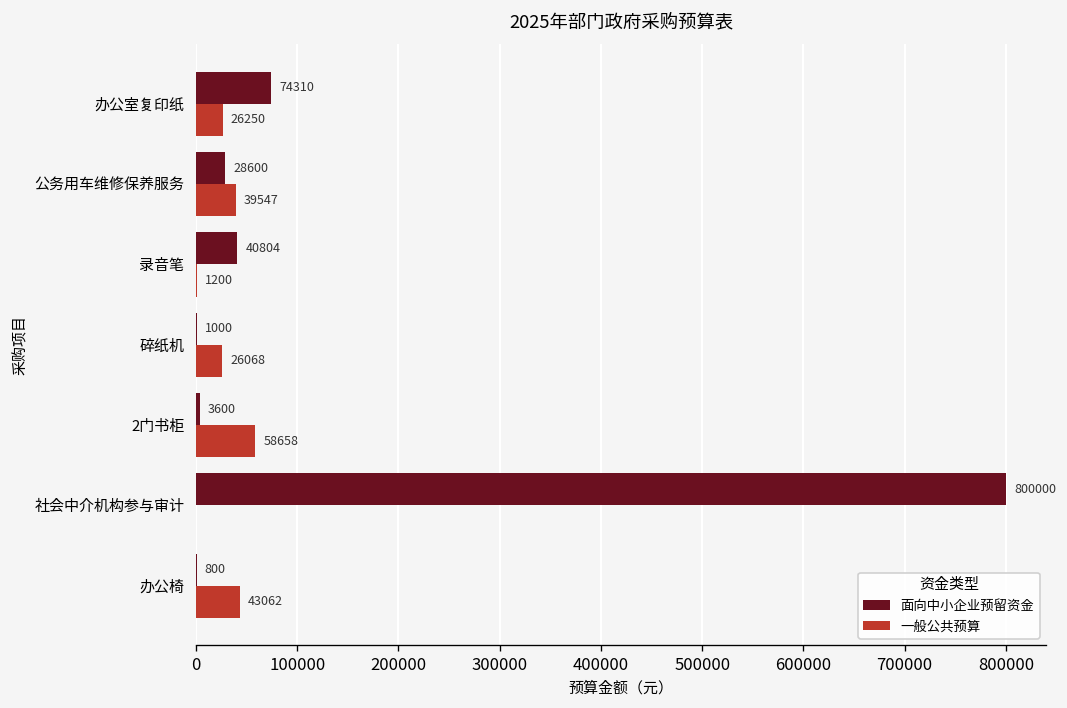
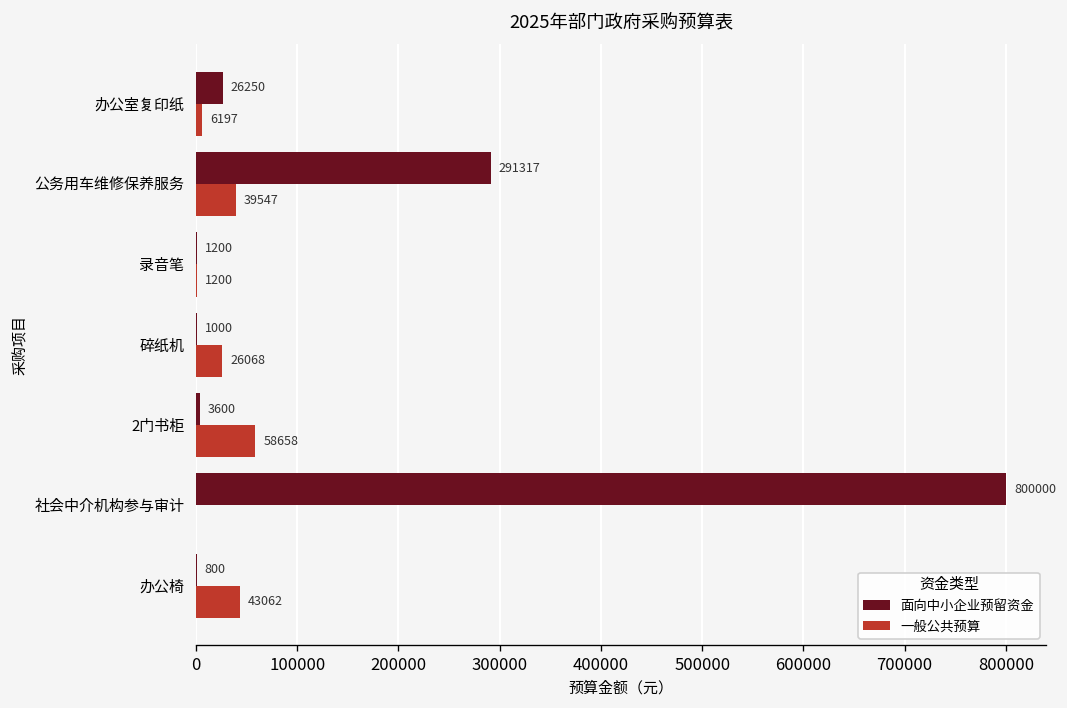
面向中小企业预留资金, 办公室复印纸: 74310 -> 26250
一般公共预算, 办公室复印纸: 26250 -> 6197
面向中小企业预留资金, 公务用车维修保养服务: 28600 -> 291317
面向中小企业预留资金, 录音笔: 40804 -> 1200
